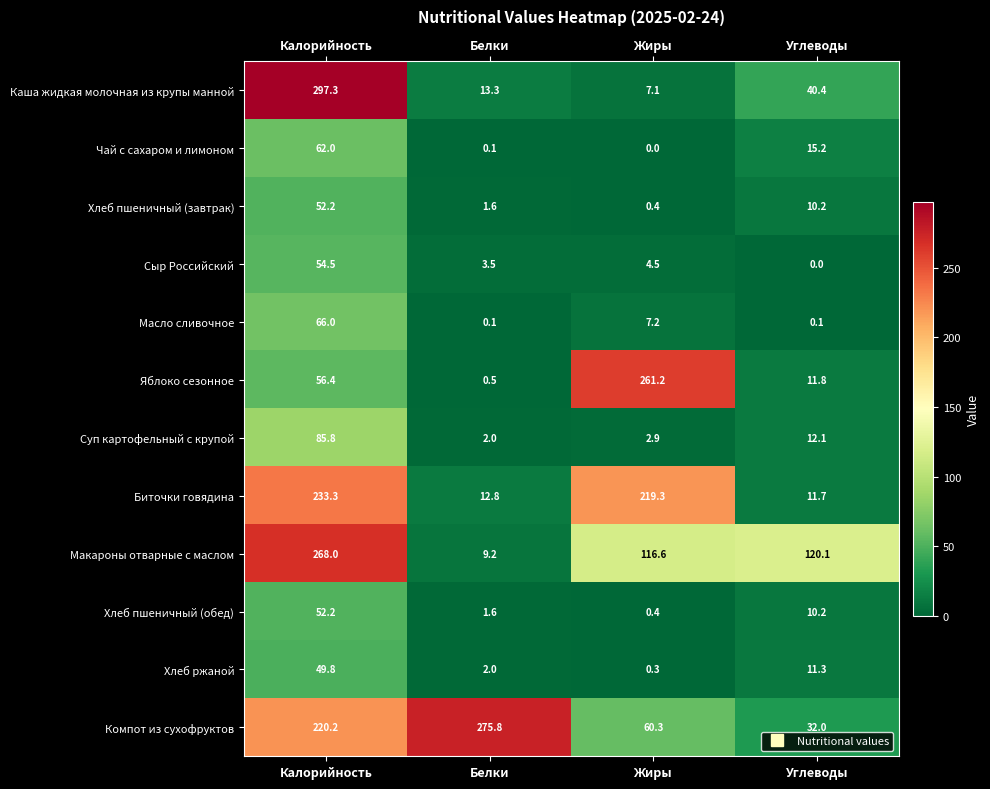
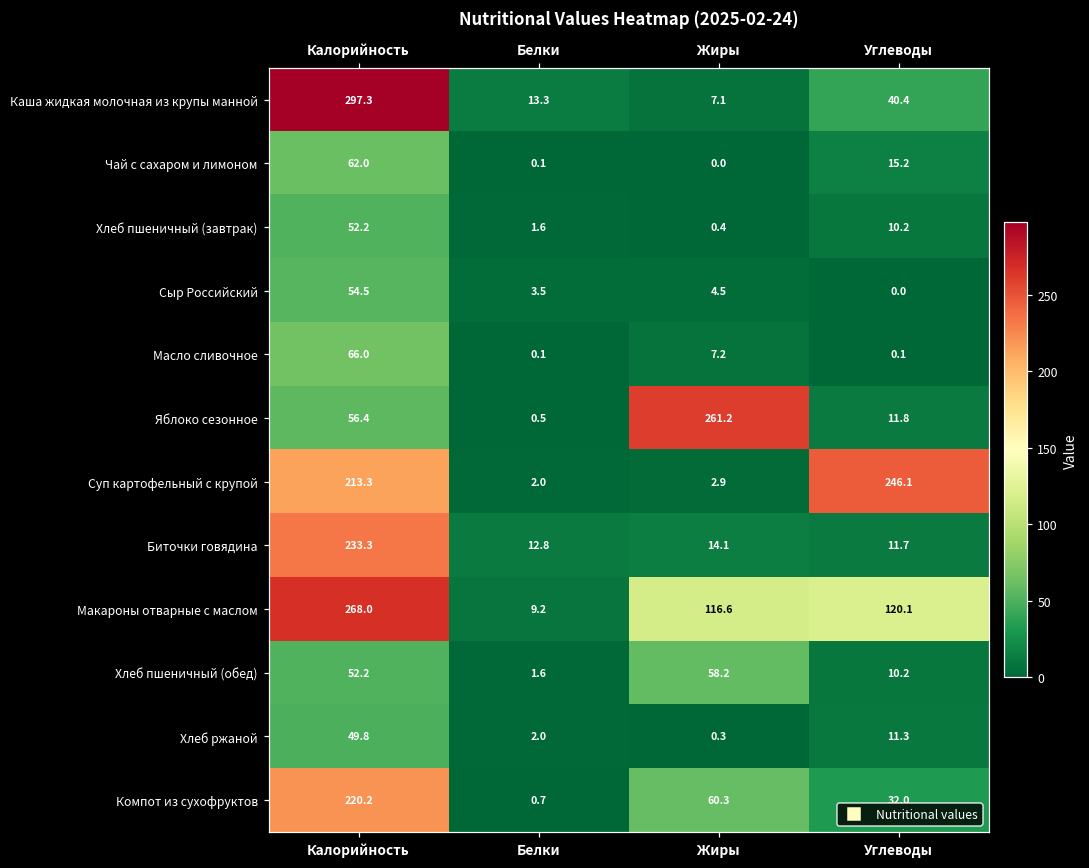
Суп картофельный с крупой, Калорийность: 85.8 -> 213.3
Суп картофельный с крупой, Углеводы: 12.1 -> 246.1
Биточки говядина, Жиры: 219.3 -> 14.1
Хлеб пшеничный (обед), Жиры: 0.4 -> 58.2
Компот из сухофруктов, Белки: 275.8 -> 0.7
